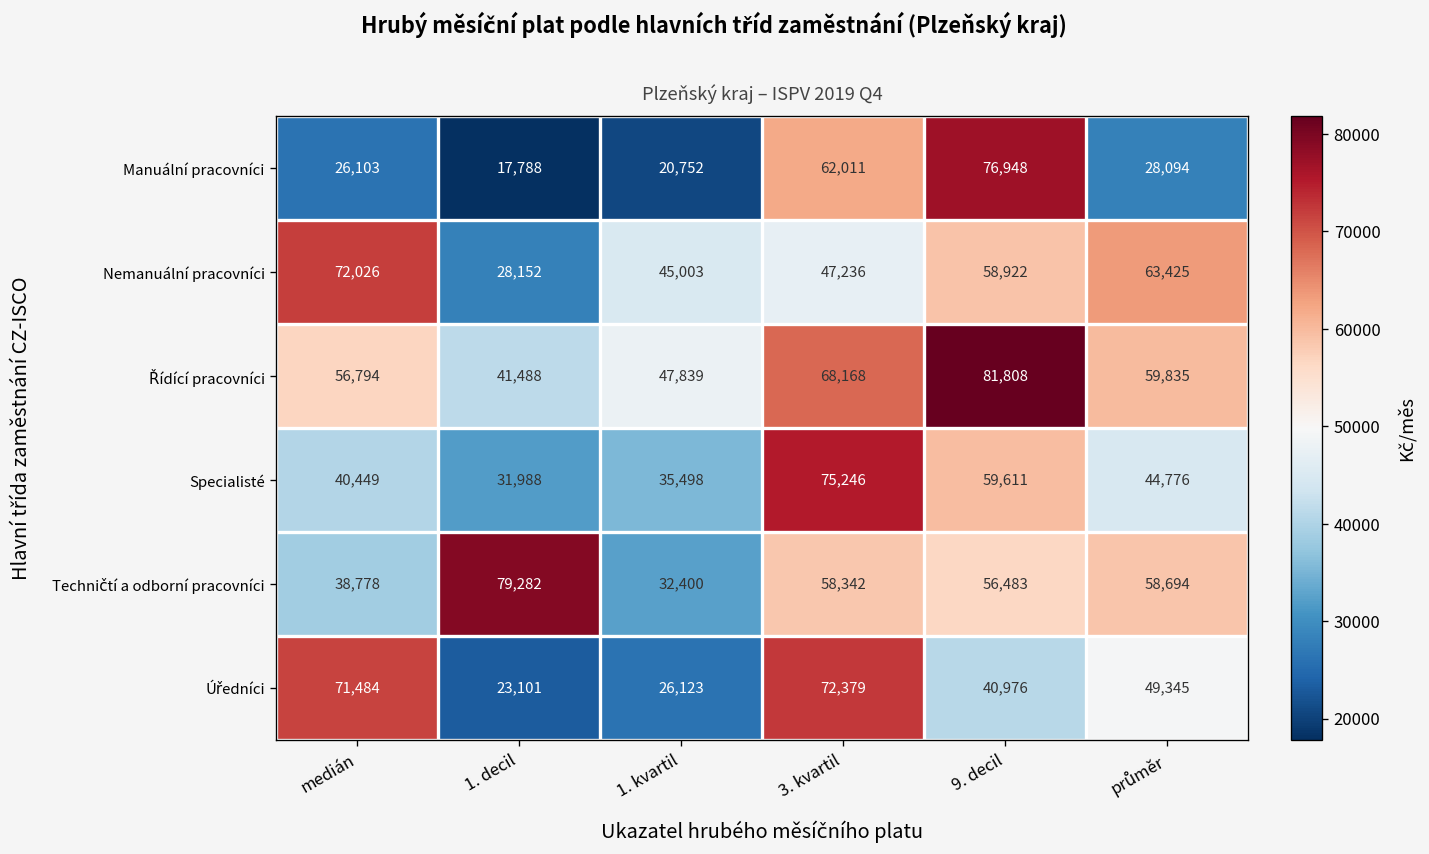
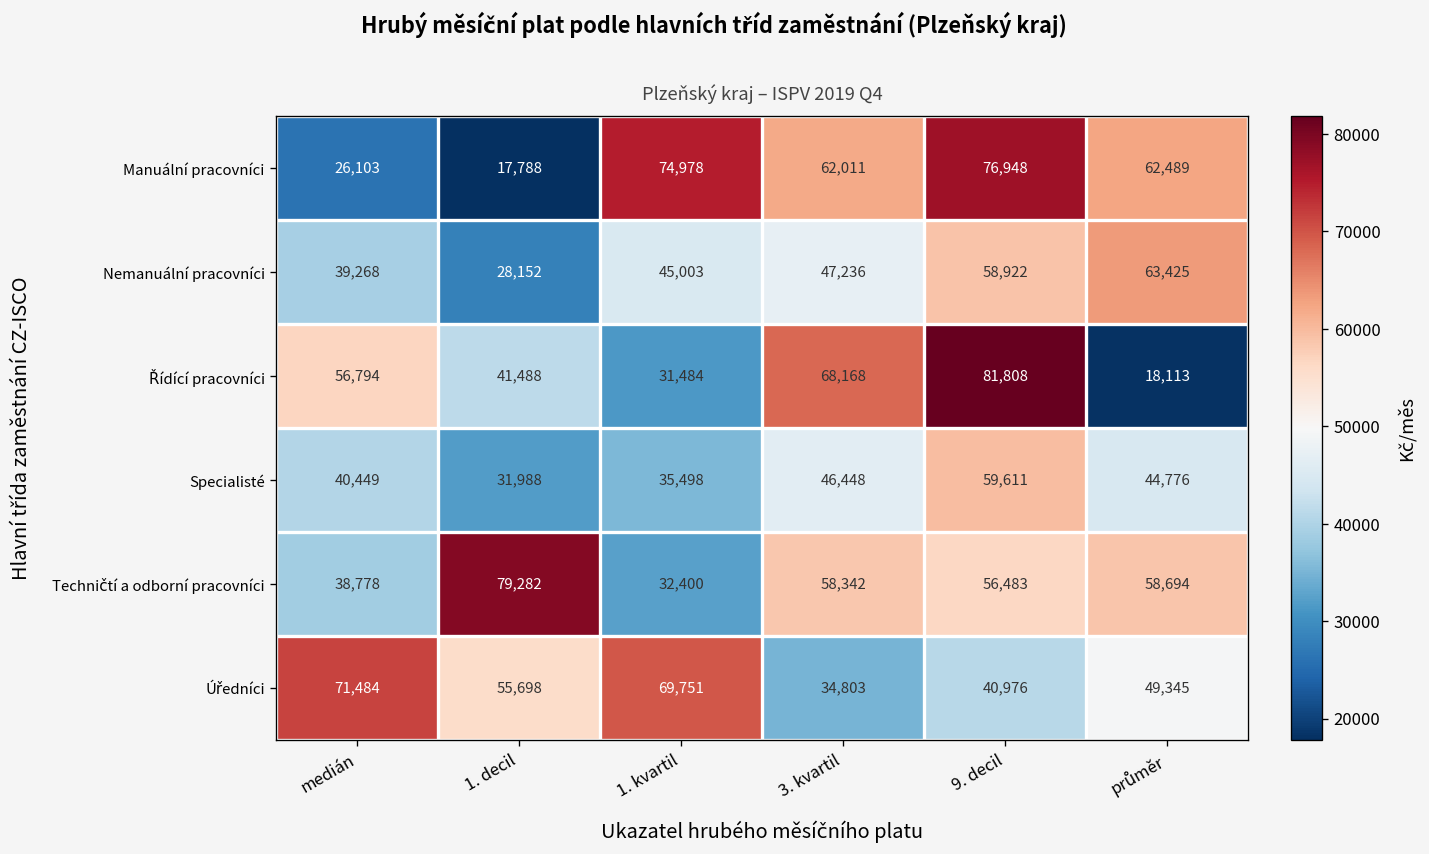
Manuální pracovníci, 1. kvartil: 20,752 -> 74,978
Manuální pracovníci, průměr: 28,094 -> 62,489
Nemanuální pracovníci, medián: 72,026 -> 39,268
Řídící pracovníci, 1. kvartil: 47,839 -> 31,484
Řídící pracovníci, průměr: 59,835 -> 18,113
Specialisté, 3. kvartil: 75,246 -> 46,448
Úředníci, 1. decil: 23,101 -> 55,698
Úředníci, 1. kvartil: 26,123 -> 69,751
Úředníci, 3. kvartil: 72,379 -> 34,803
